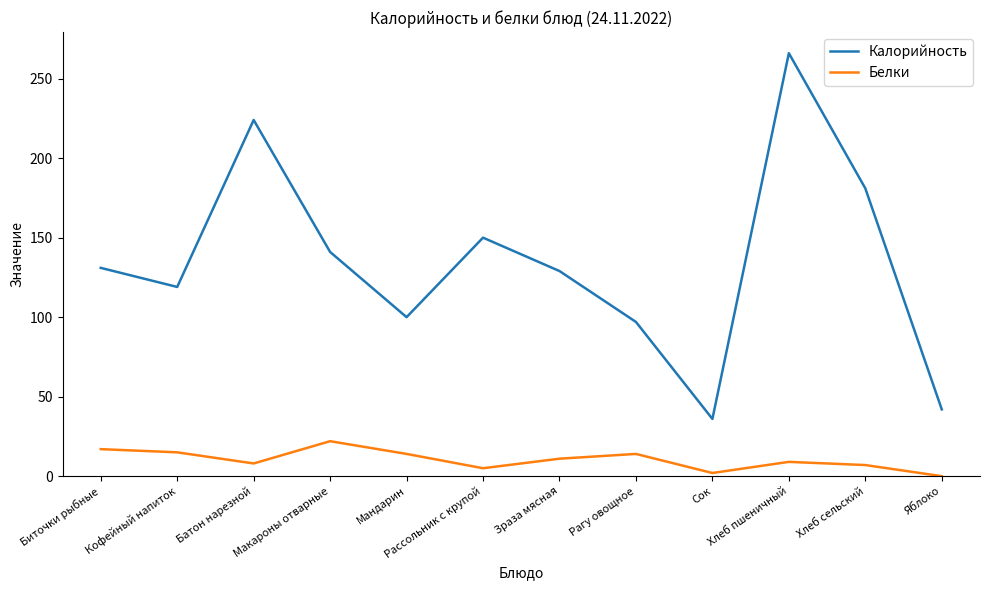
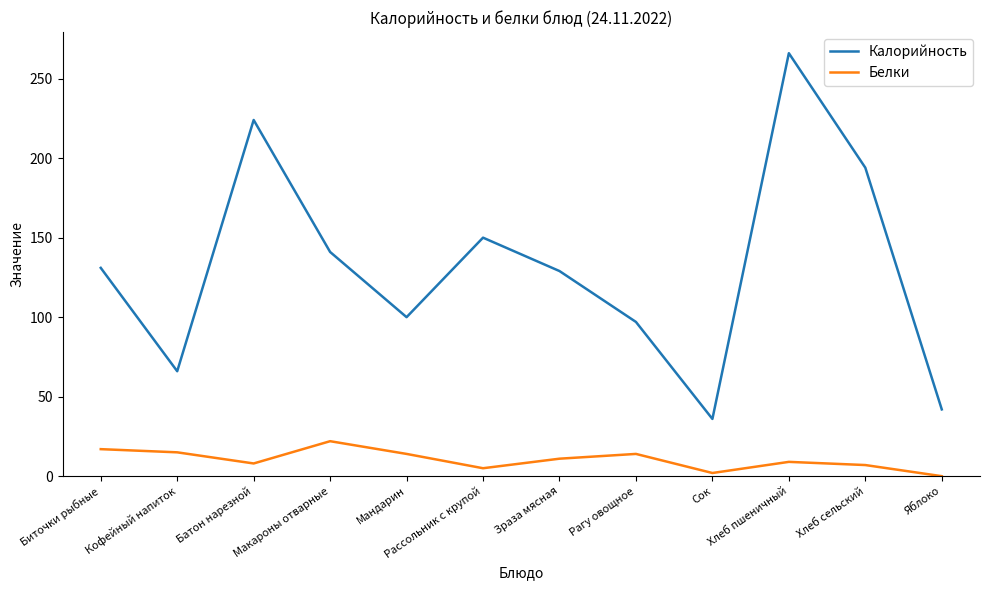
Калорийность, Кофейный напиток: 119 -> 66
Калорийность, Хлеб сельский: 181 -> 194
